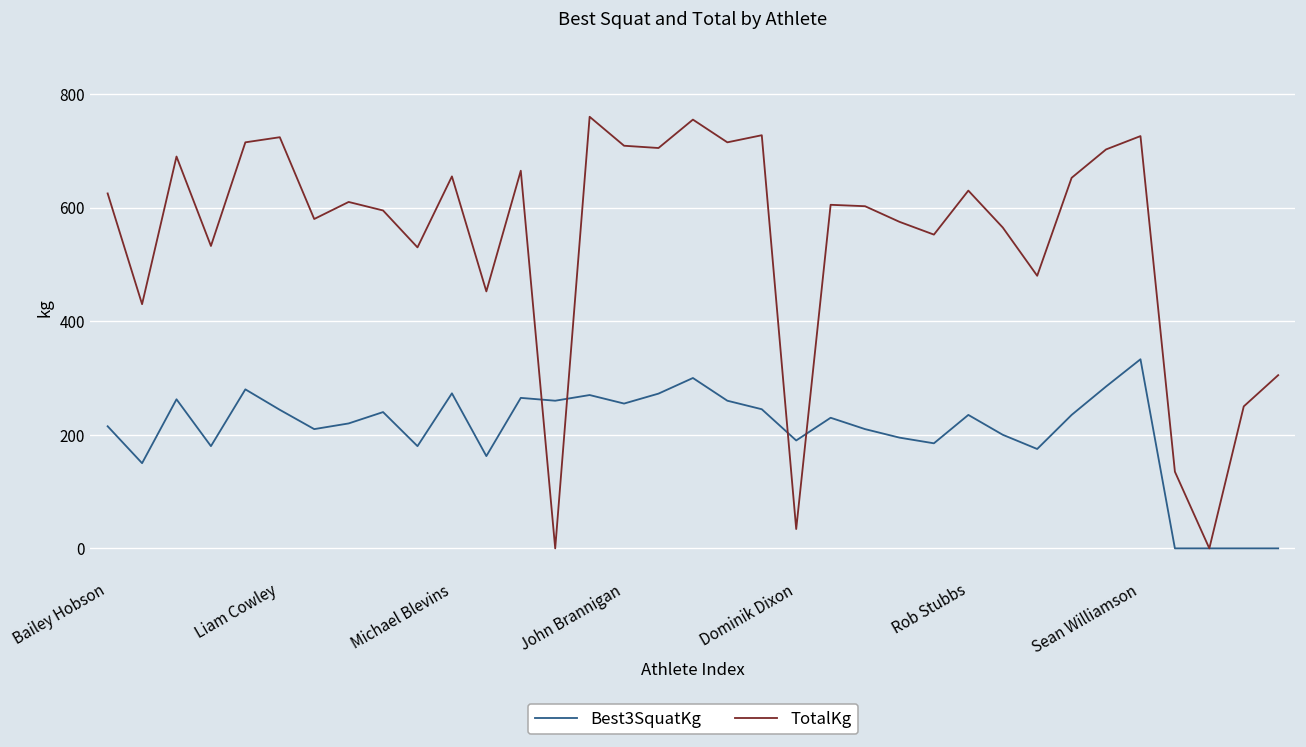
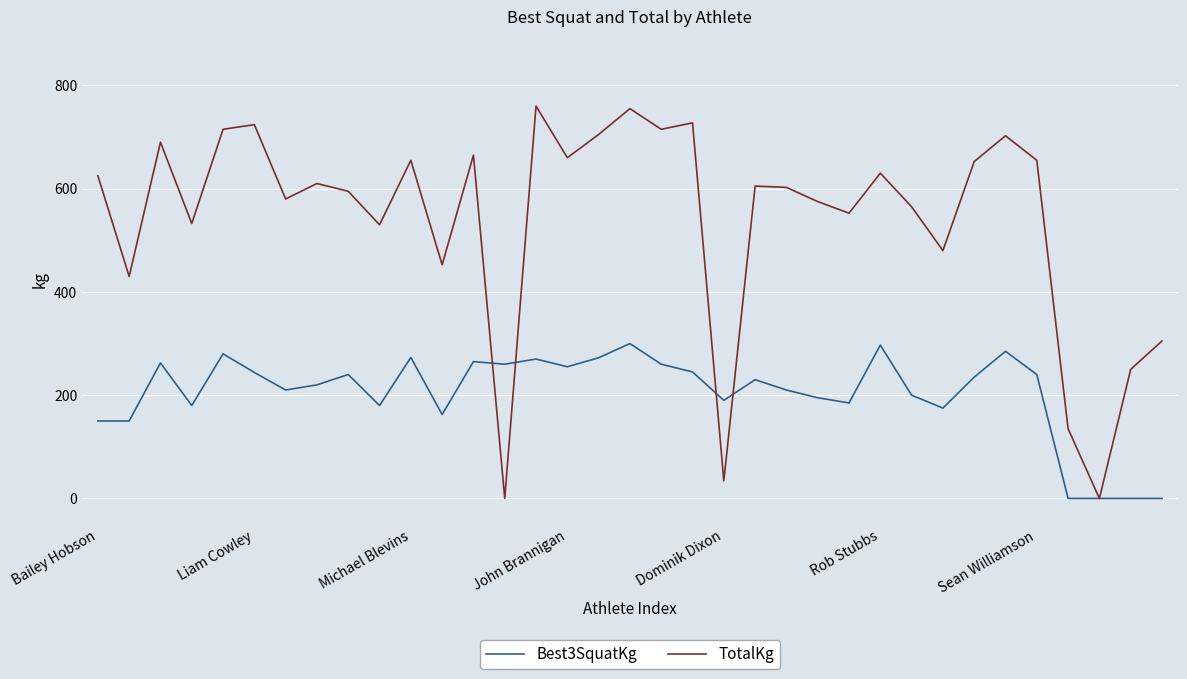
Best3SquatKg, Bailey Hobson: 220 -> 150
TotalKg, John Brannigan: 710 -> 660
Best3SquatKg, Rob Stubbs: 240 -> 300
Best3SquatKg, Sean Williamson: 330 -> 240
TotalKg, Sean Williamson: 730 -> 660
